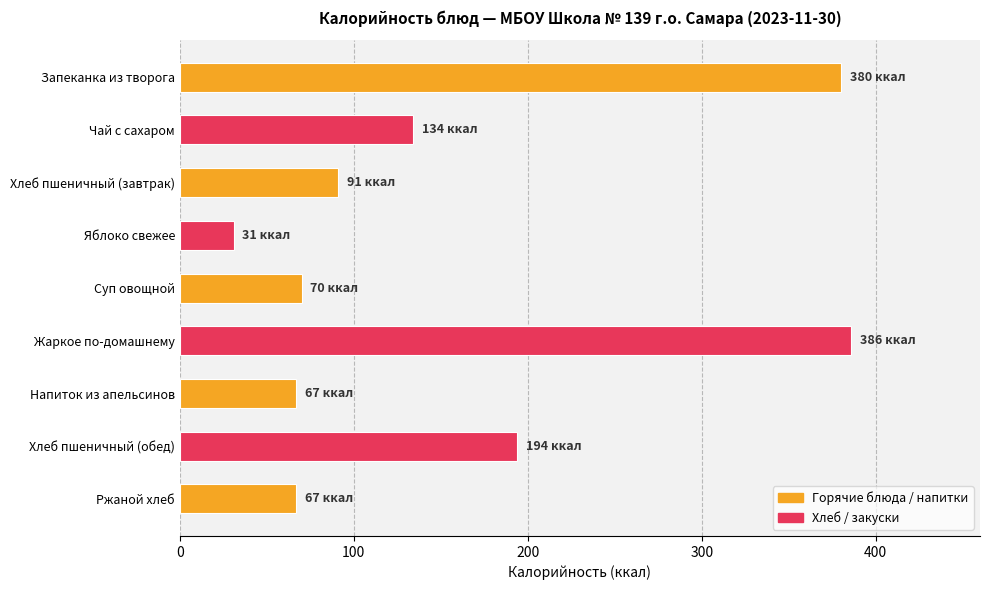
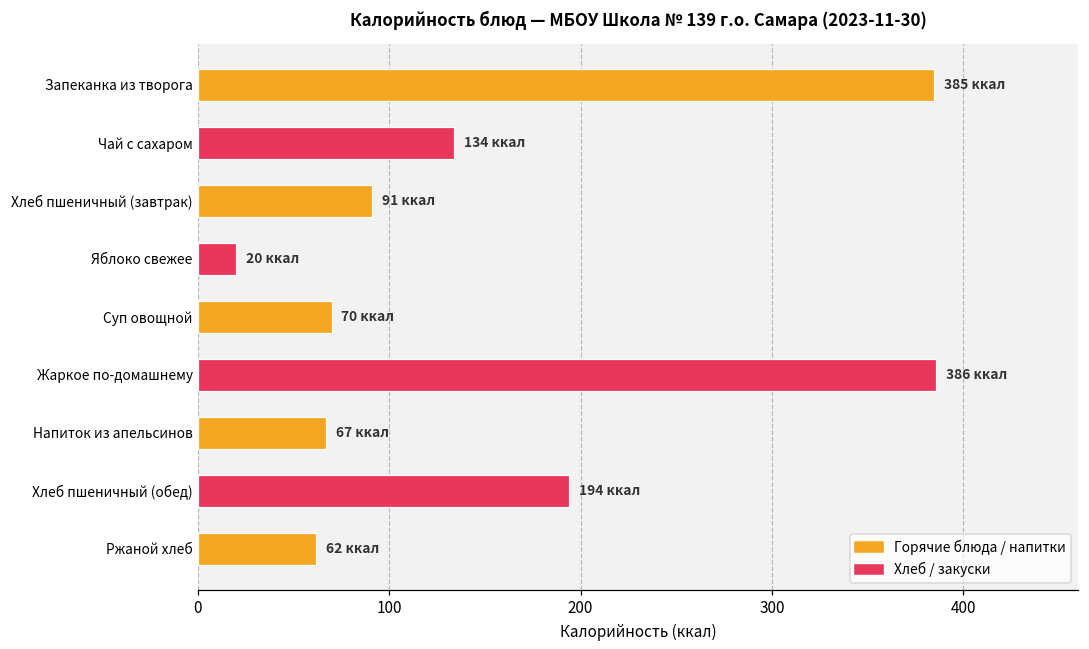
Запеканка из творога: 380 -> 385
Яблоко свежее: 31 -> 20
Ржаной хлеб: 67 -> 62
